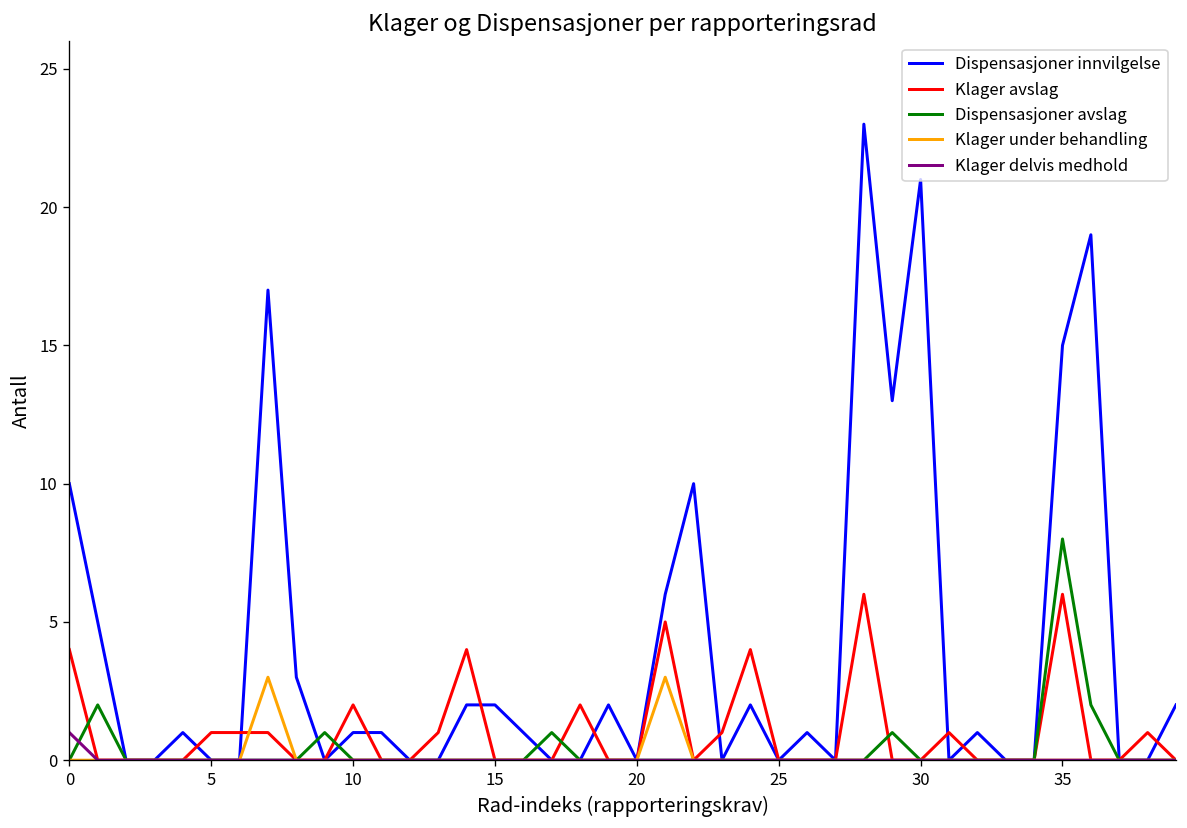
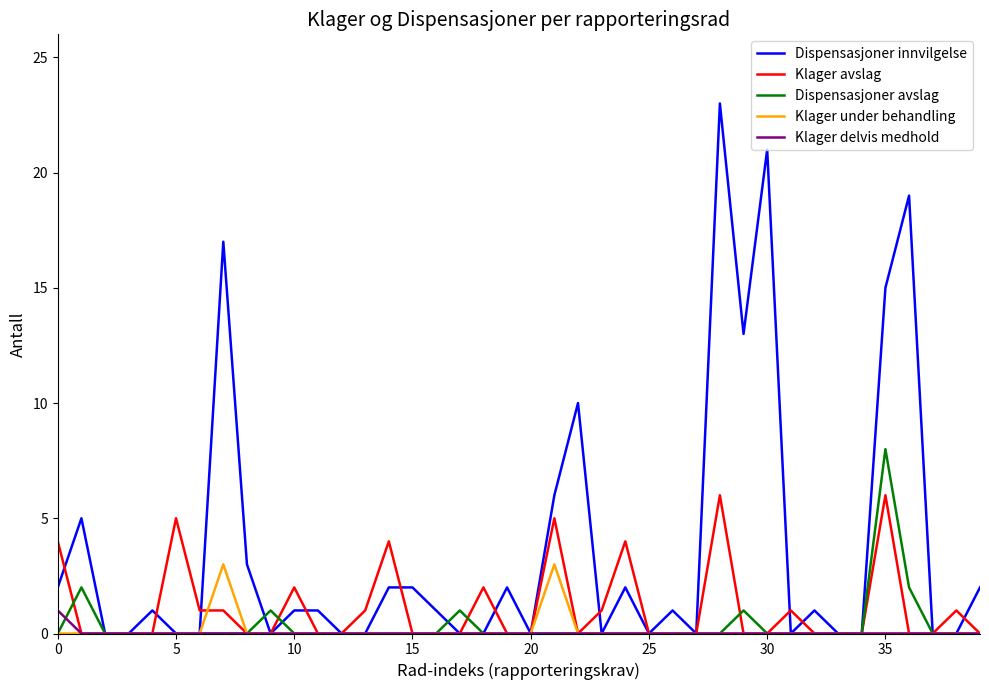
Dispensasjoner innvilgelse, 0: 10 -> 2
Klager avslag, 5: 1 -> 5
